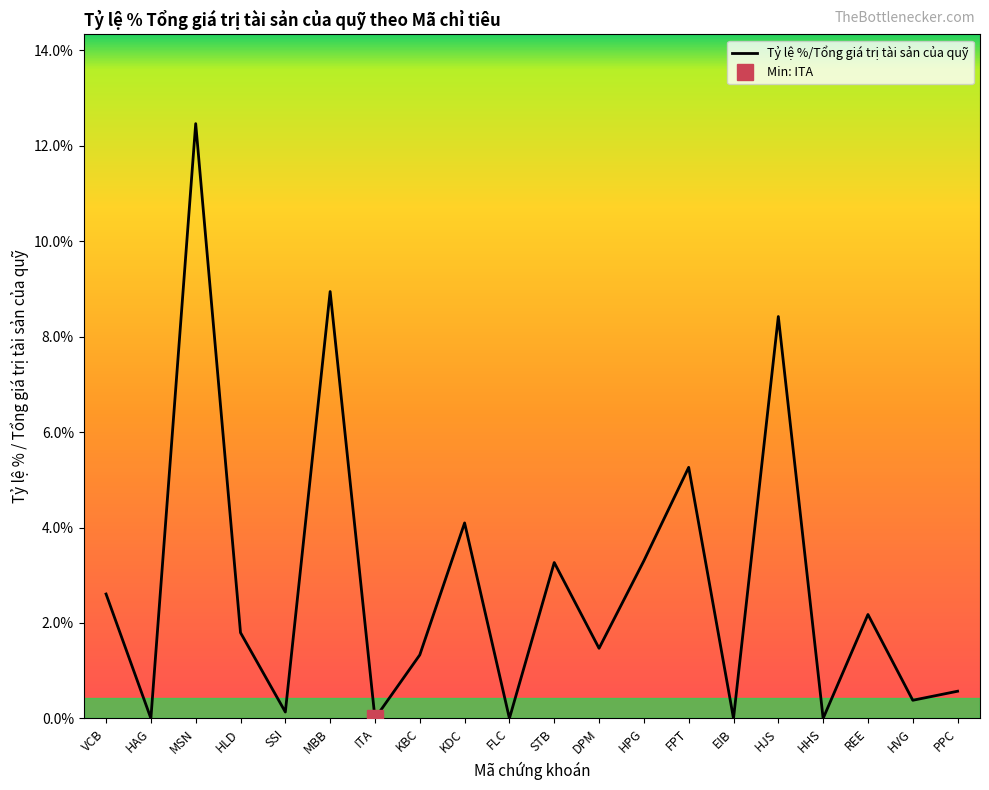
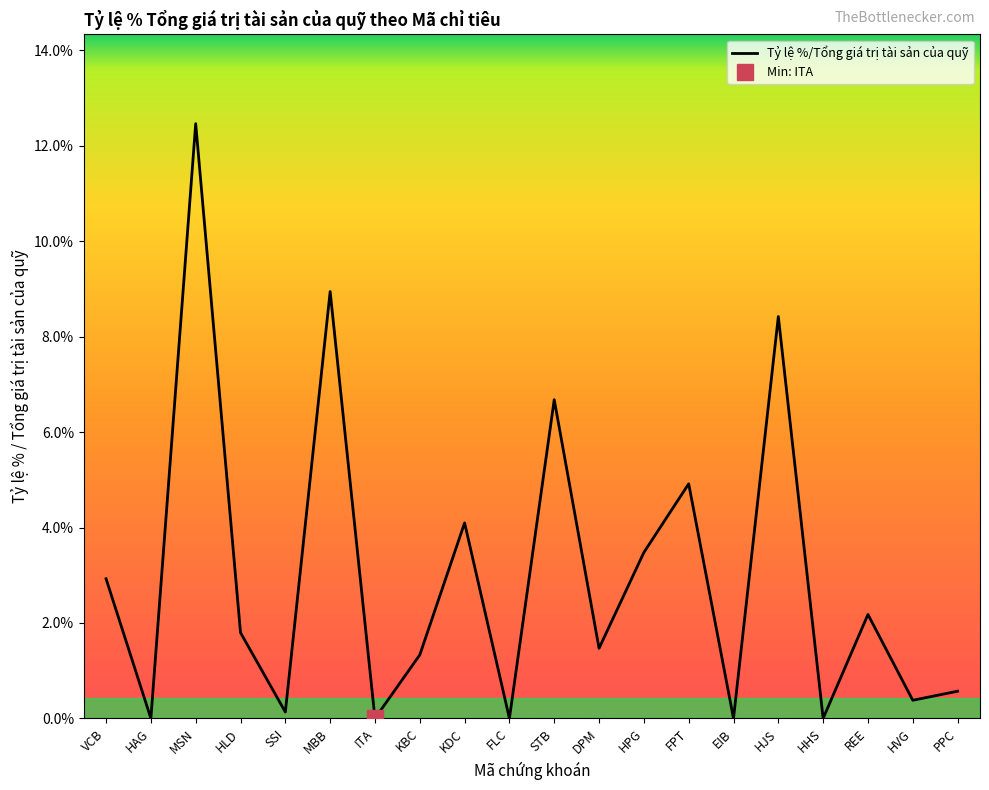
Tỷ lệ %/Tổng giá trị tài sản của quỹ, VCB: 2.6% -> 2.9%
Tỷ lệ %/Tổng giá trị tài sản của quỹ, STB: 3.3% -> 6.7%
Tỷ lệ %/Tổng giá trị tài sản của quỹ, HPG: 3.3% -> 3.5%
Tỷ lệ %/Tổng giá trị tài sản của quỹ, FPT: 5.3% -> 4.9%
